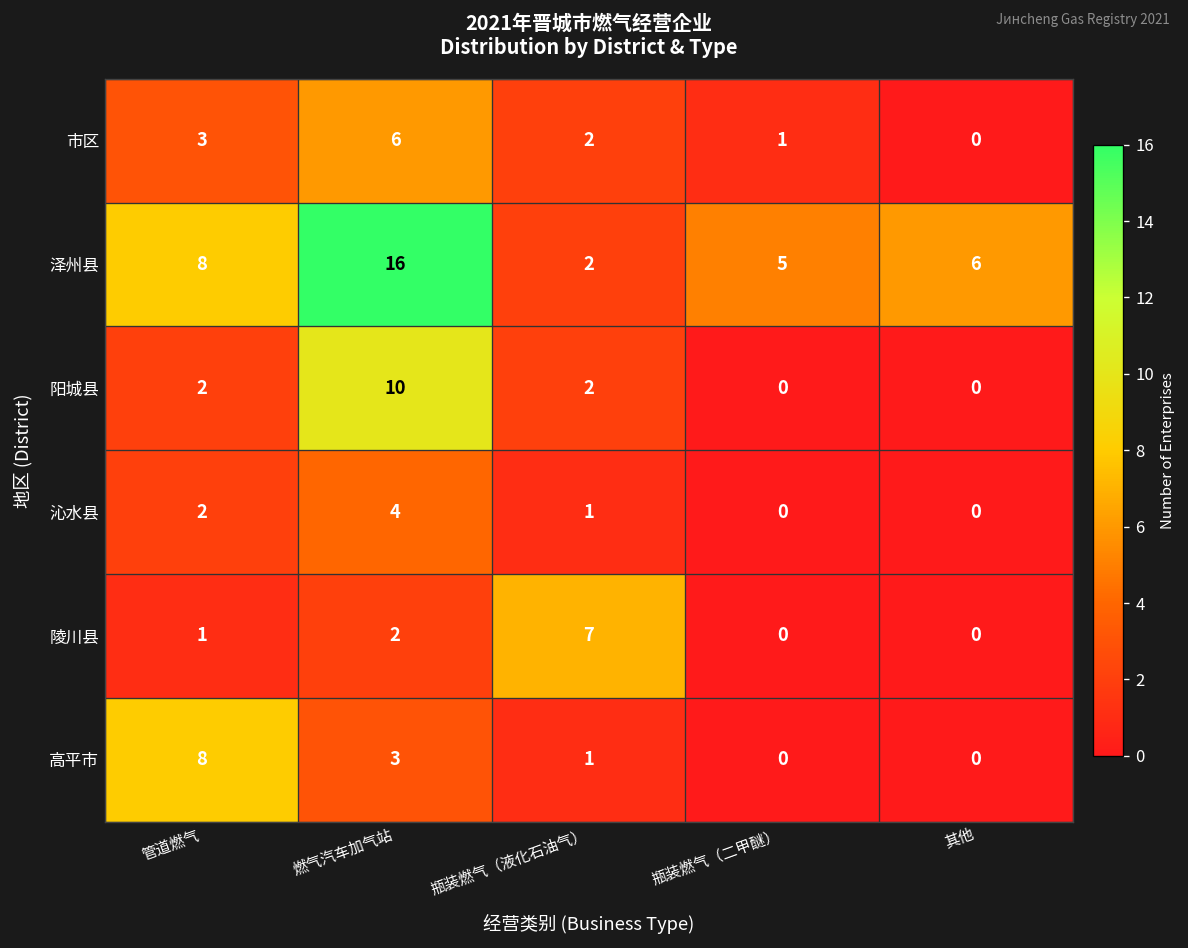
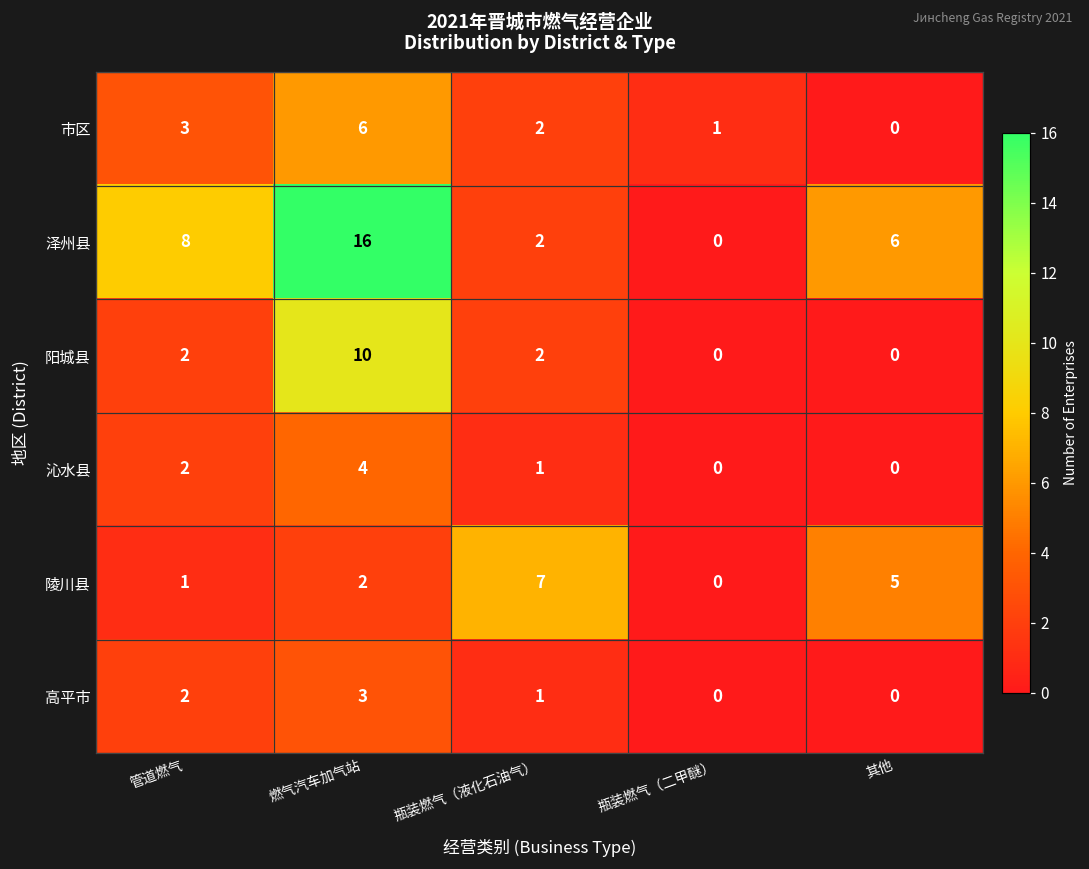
泽州县, 瓶装燃气（二甲醚）: 5 -> 0
陵川县, 其他: 0 -> 5
高平市, 管道燃气: 8 -> 2
